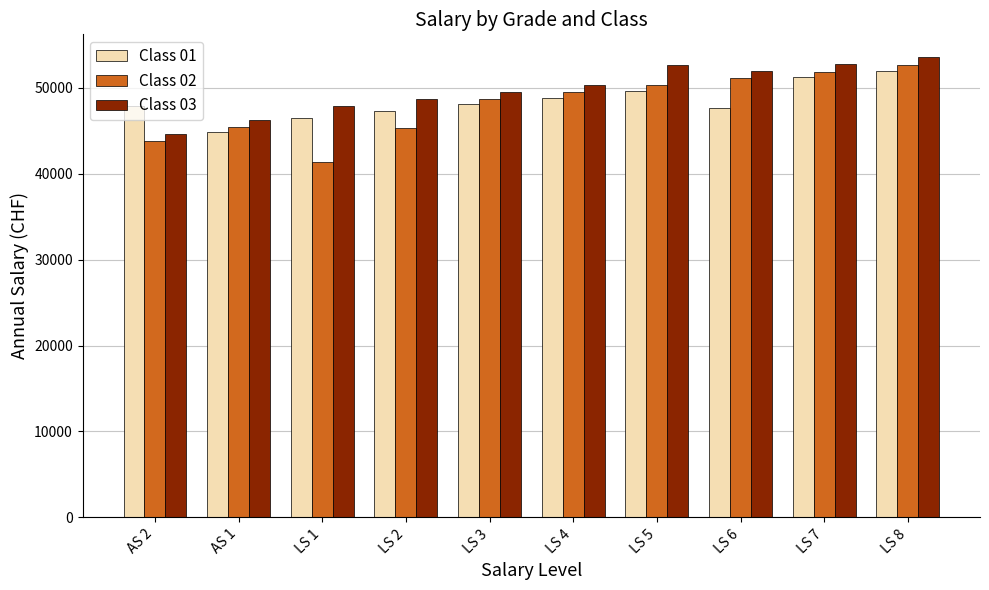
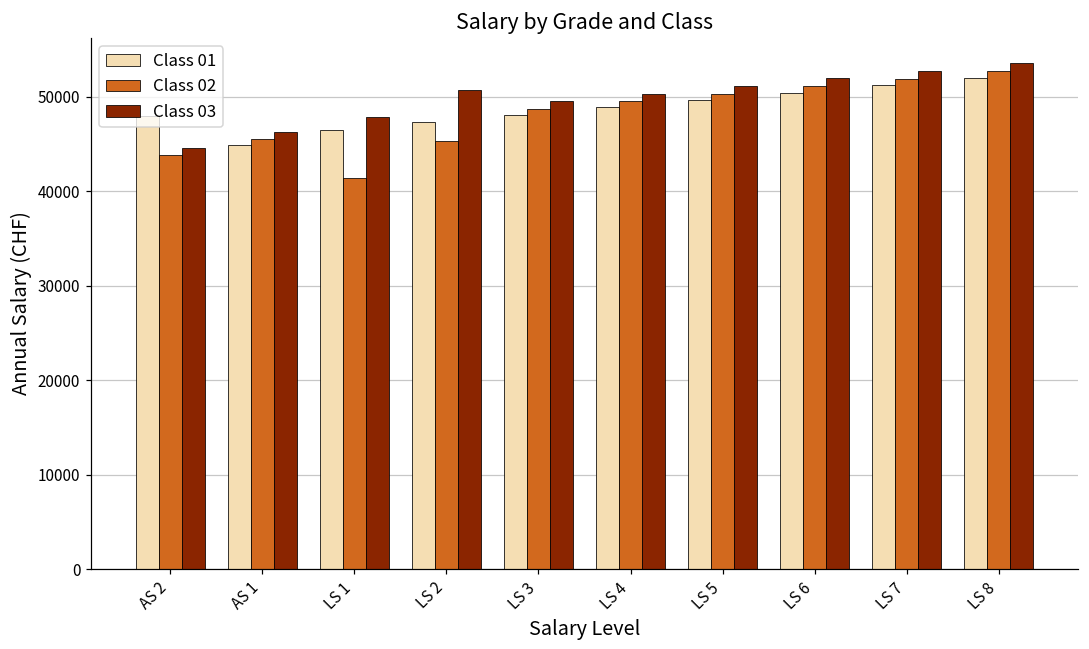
Class 03, LS 2: 49000 -> 51000
Class 03, LS 5: 53000 -> 51000
Class 01, LS 6: 48000 -> 50000
